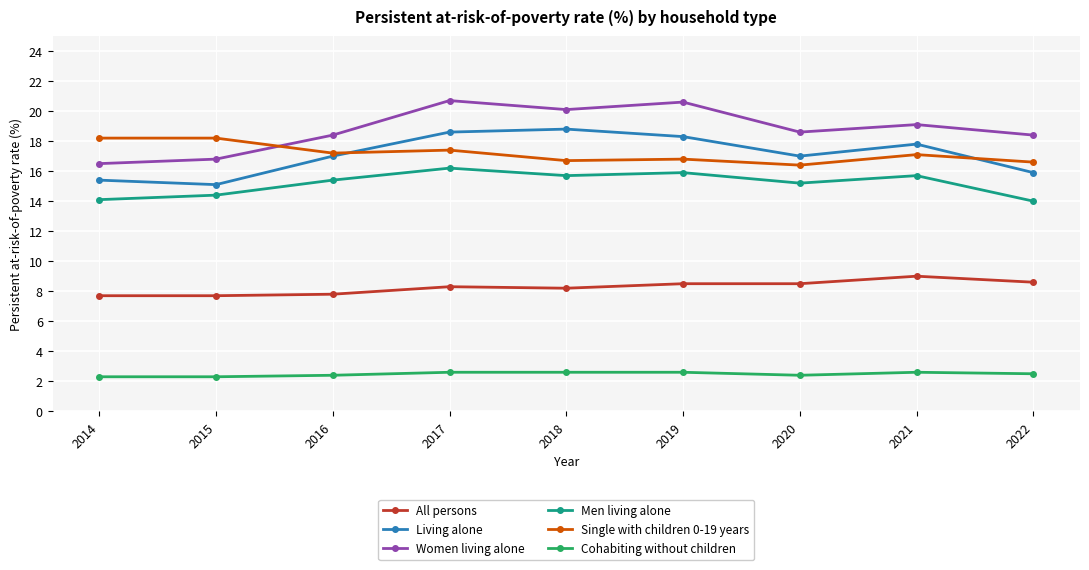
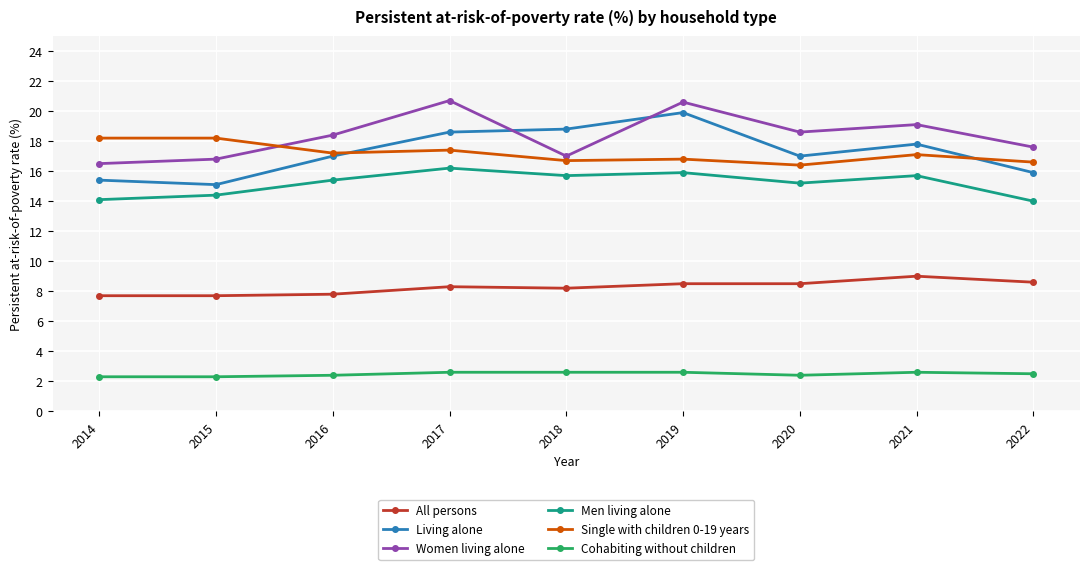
Women living alone, 2018: 20.1 -> 17.0
Living alone, 2019: 18.3 -> 19.9
Women living alone, 2022: 18.4 -> 17.6
